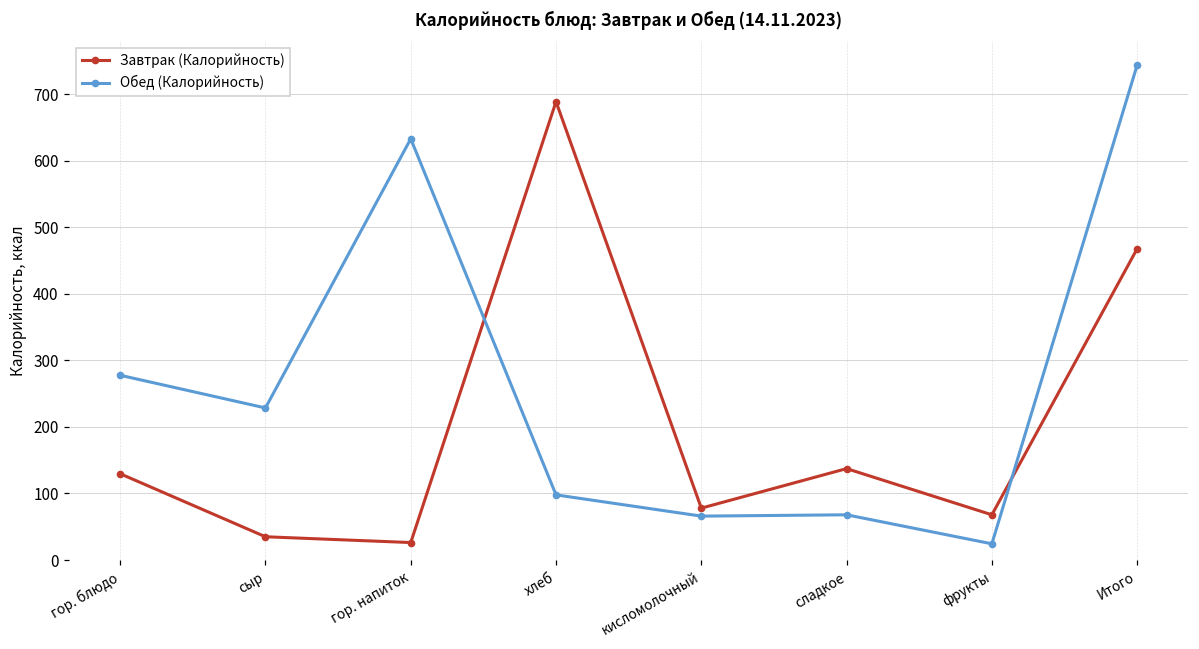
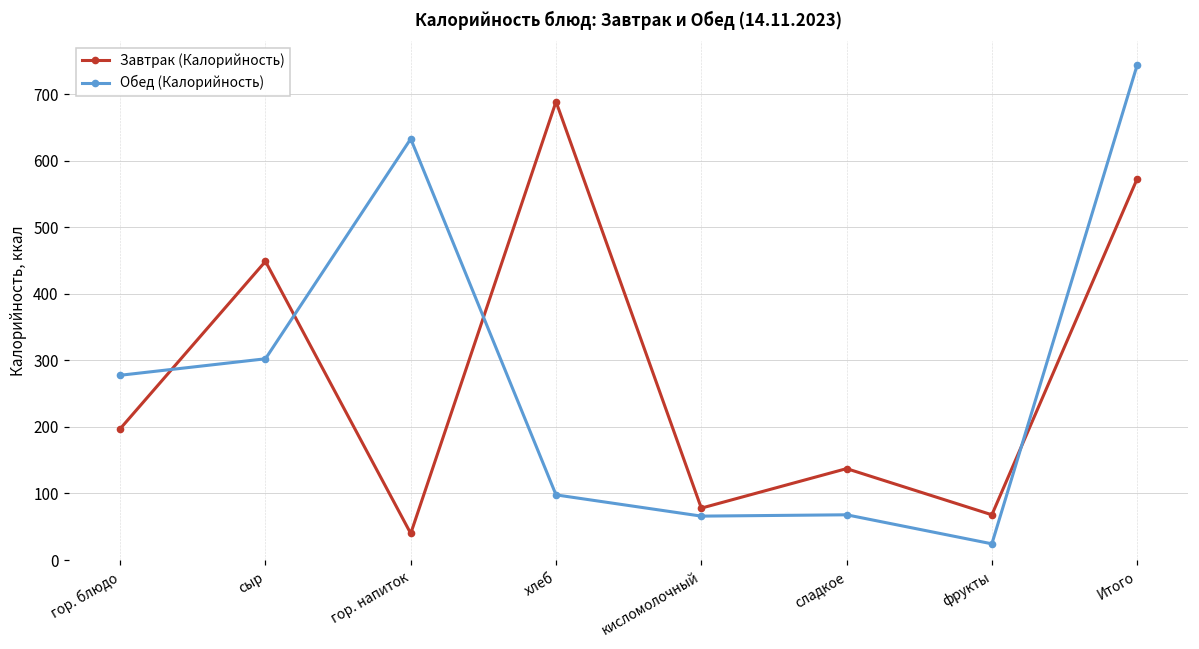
Завтрак (Калорийность), гор. блюдо: 130 -> 200
Завтрак (Калорийность), сыр: 40 -> 450
Обед (Калорийность), сыр: 230 -> 300
Завтрак (Калорийность), гор. напиток: 30 -> 40
Завтрак (Калорийность), Итого: 470 -> 570
